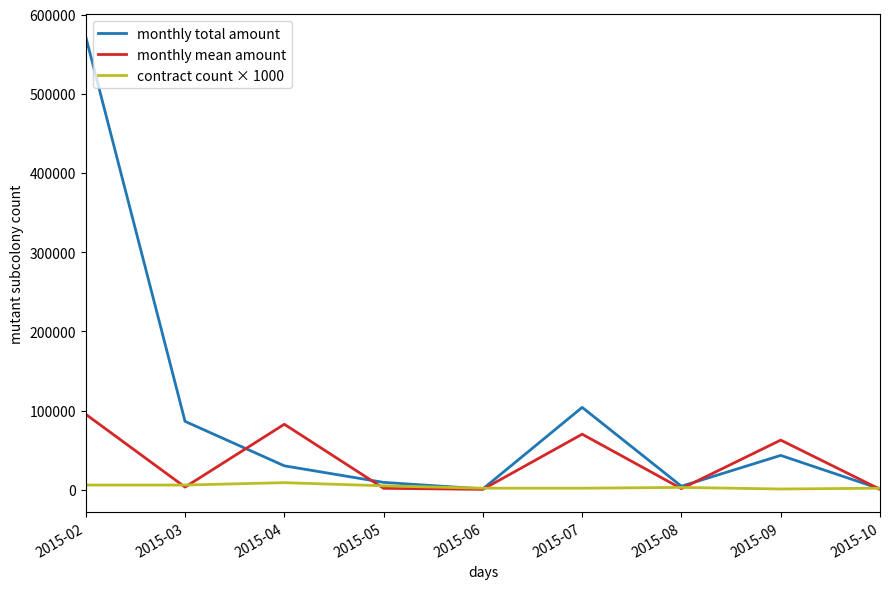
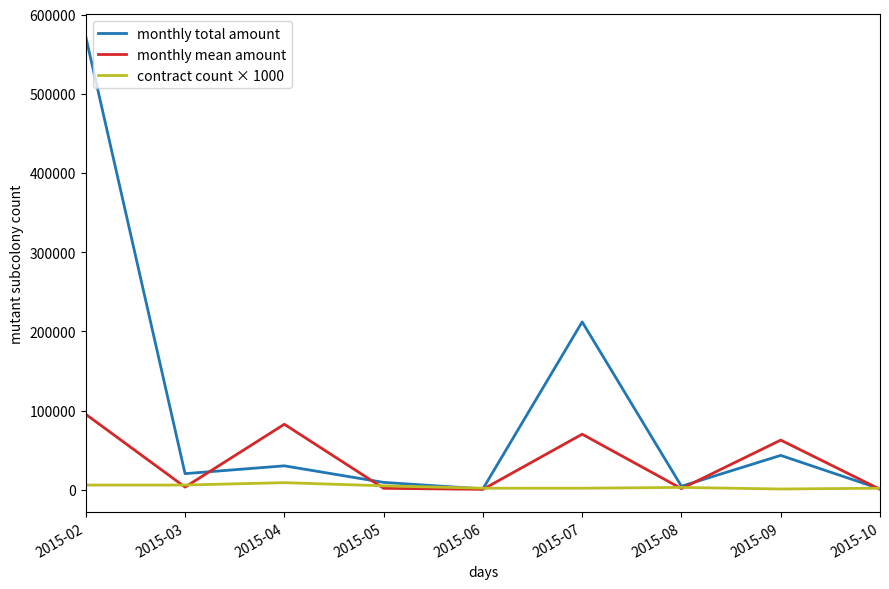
monthly total amount, 2015-03: 90000 -> 20000
monthly total amount, 2015-07: 100000 -> 210000
